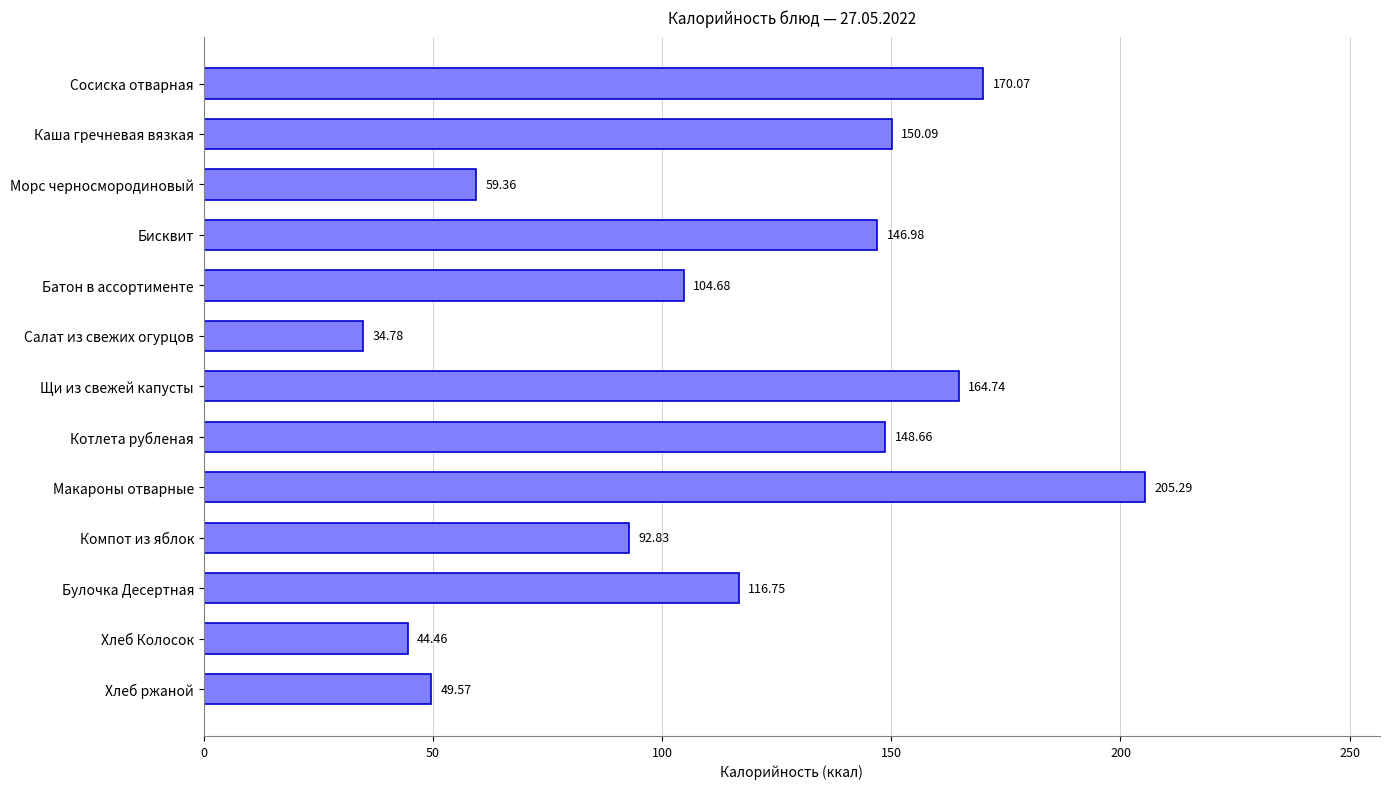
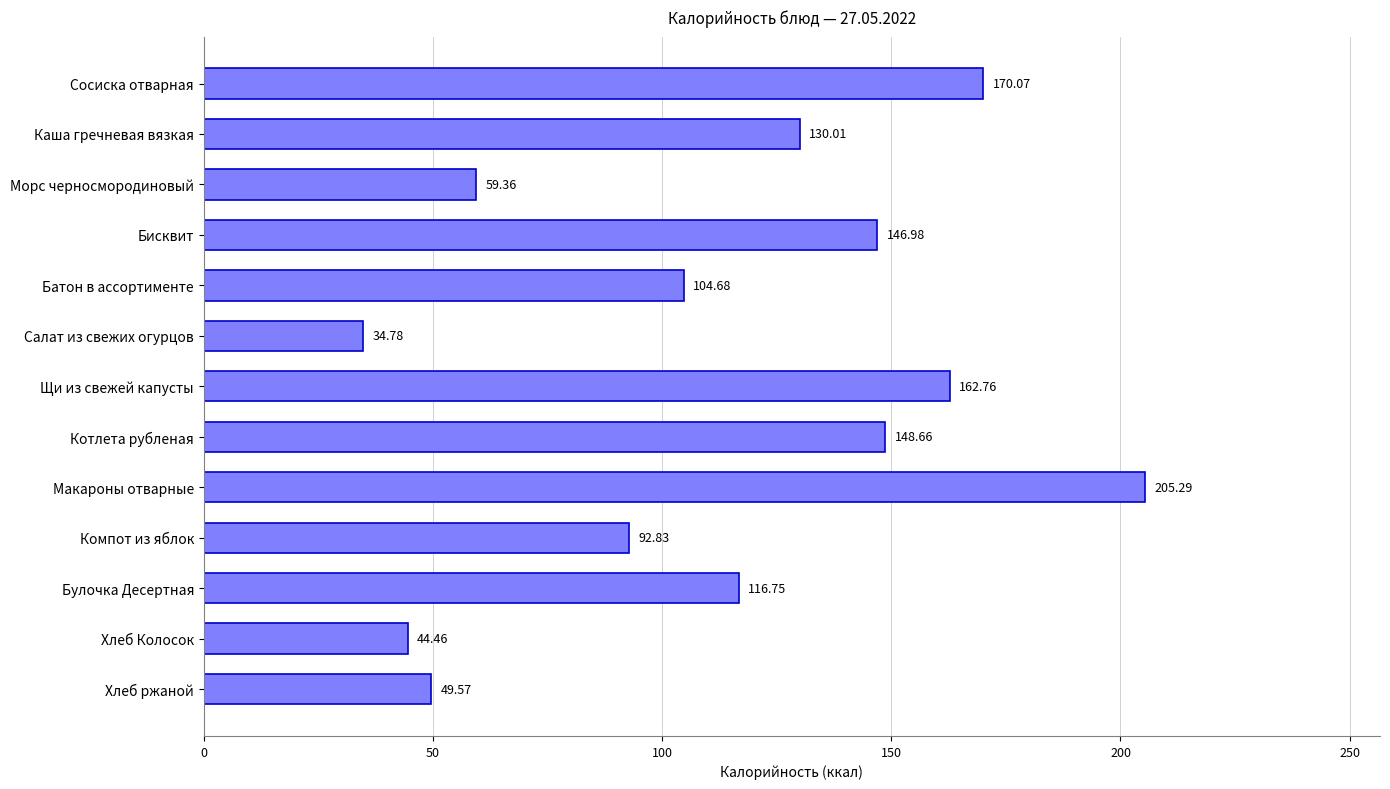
Каша гречневая вязкая: 150.09 -> 130.01
Щи из свежей капусты: 164.74 -> 162.76
